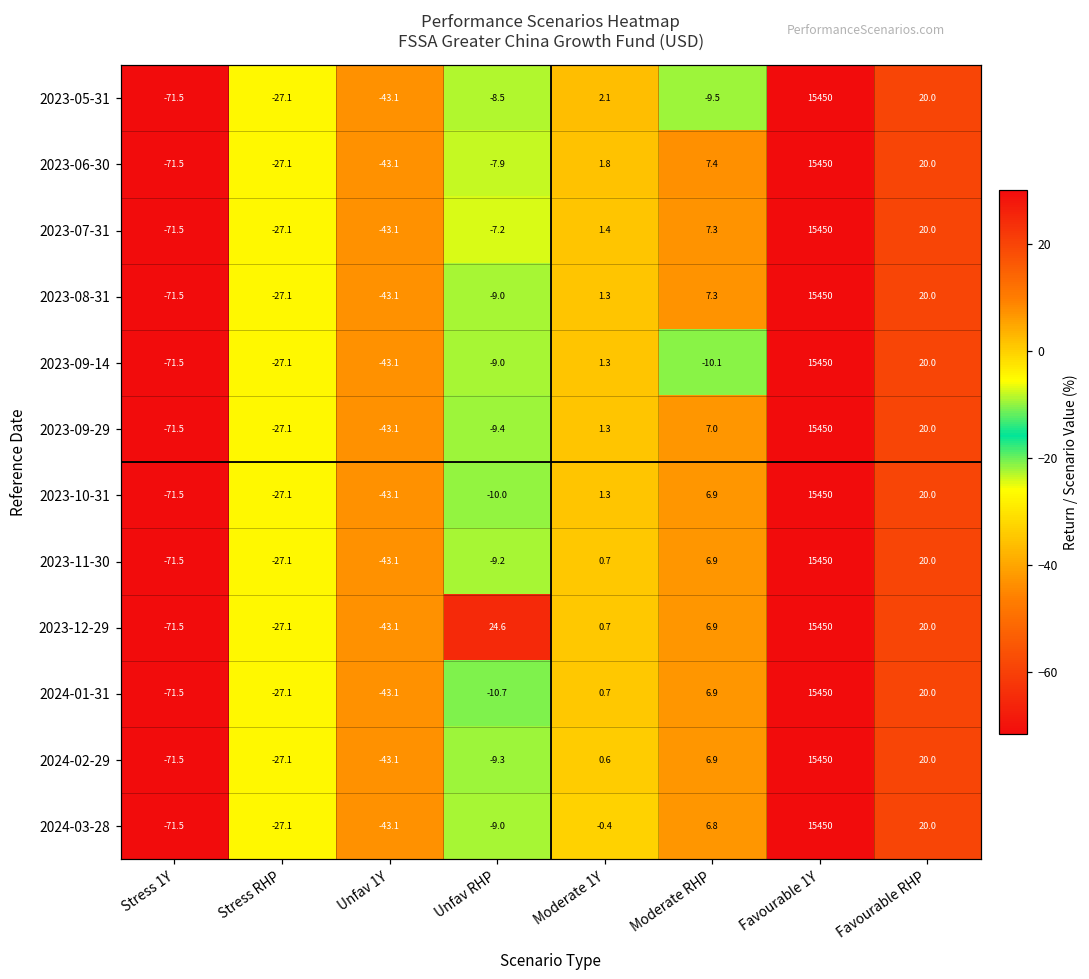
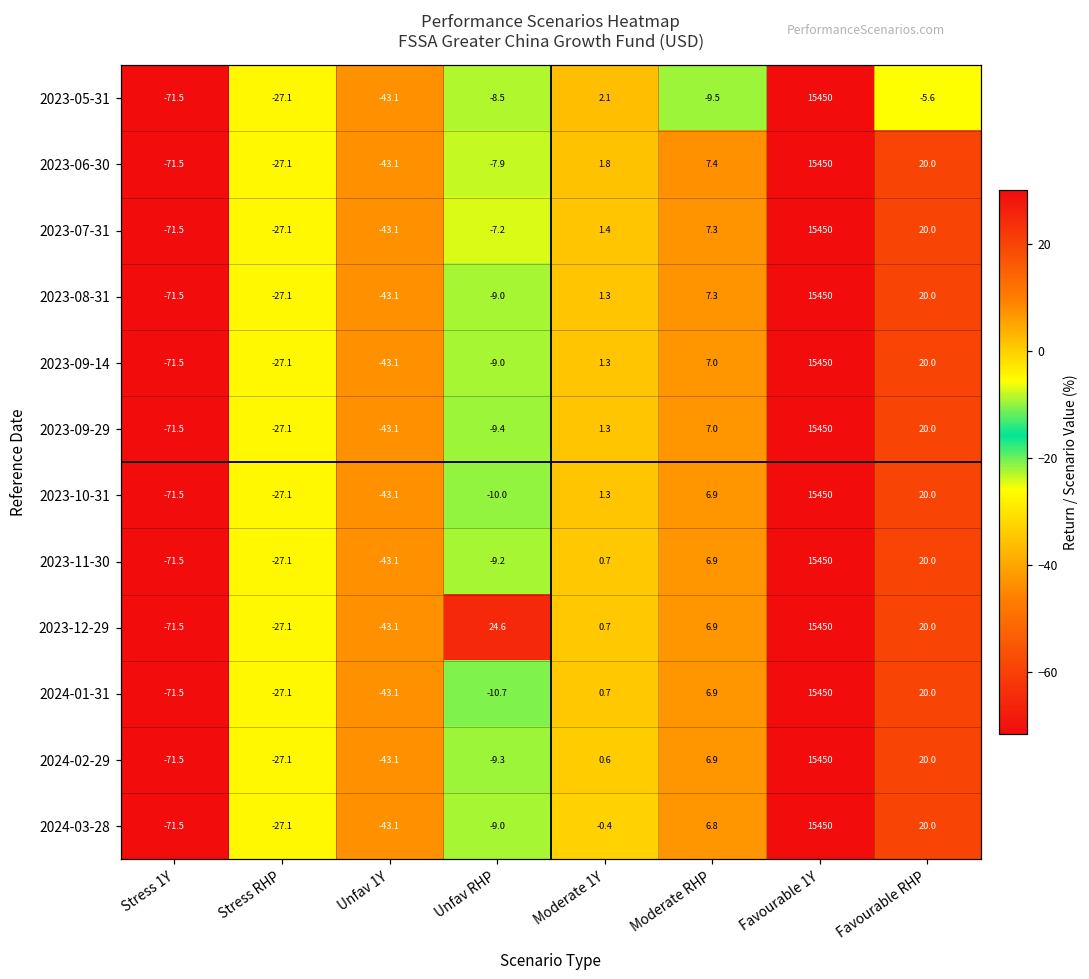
2023-05-31, Favourable RHP: 20.0 -> -5.6
2023-09-14, Moderate RHP: -10.1 -> 7.0
